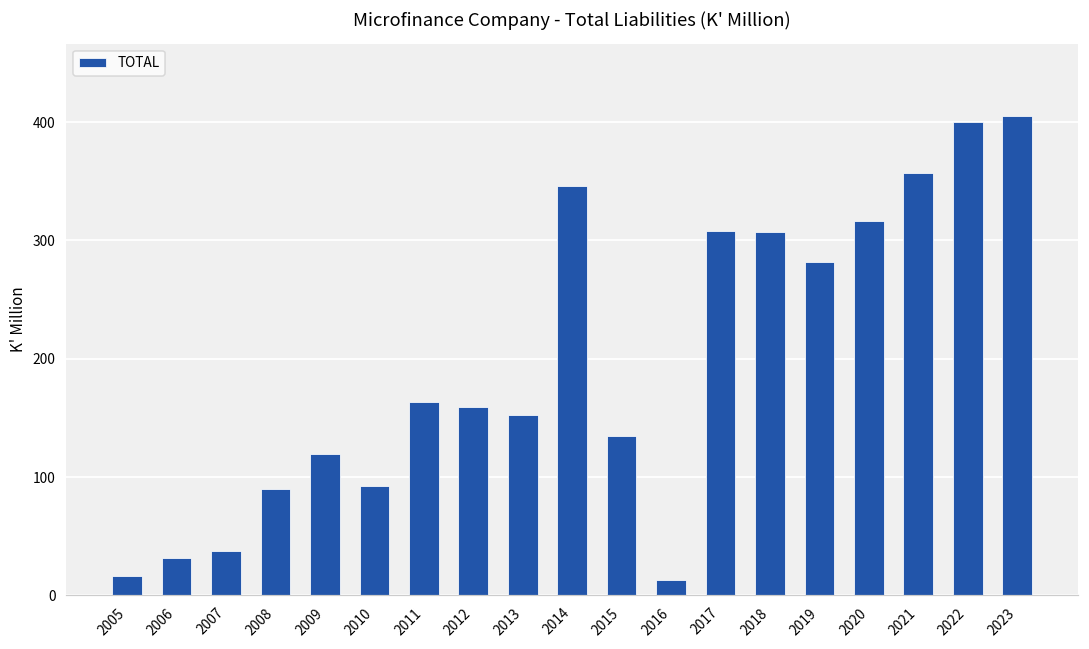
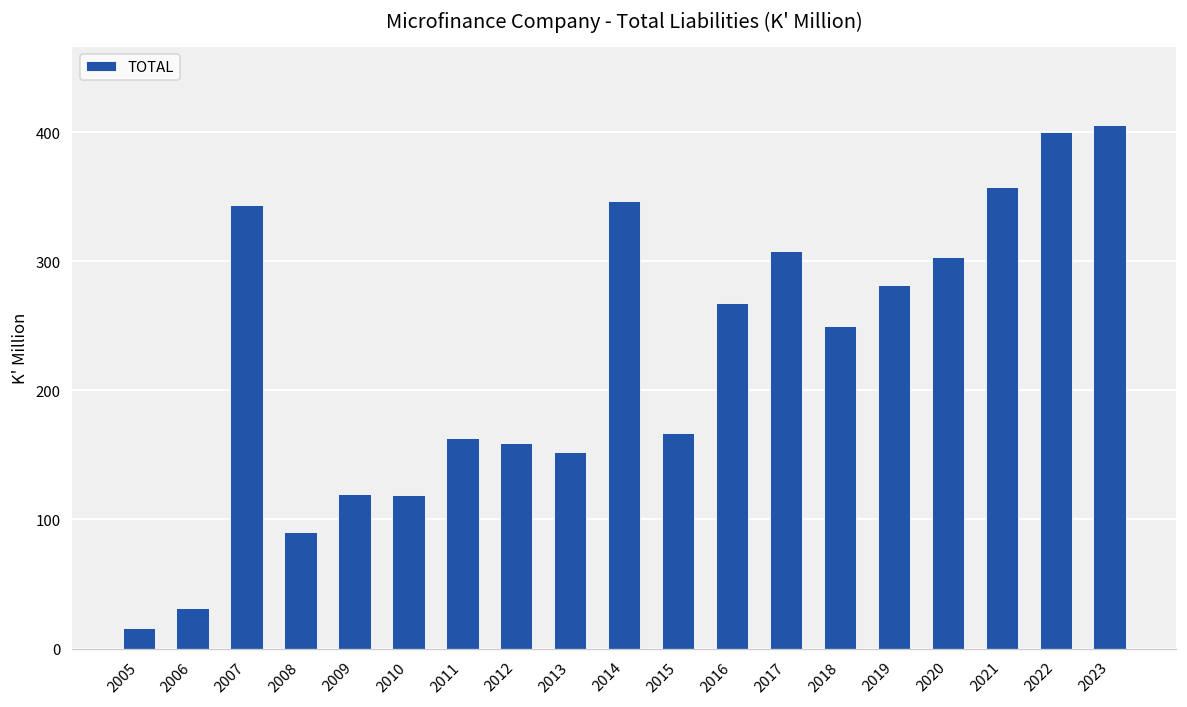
2007: 37 -> 344
2010: 93 -> 119
2015: 135 -> 167
2016: 13 -> 268
2018: 307 -> 250
2020: 316 -> 304
